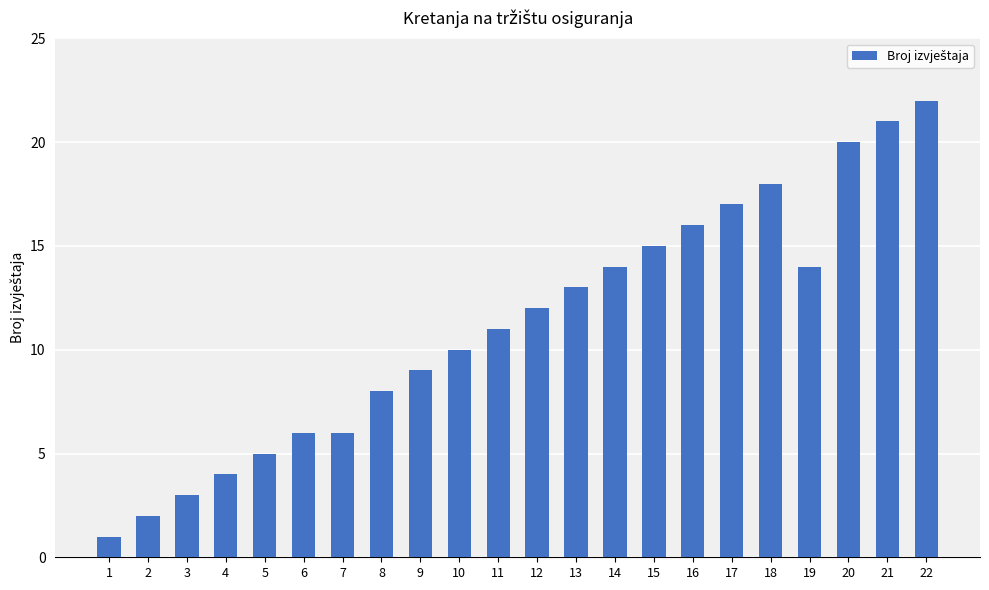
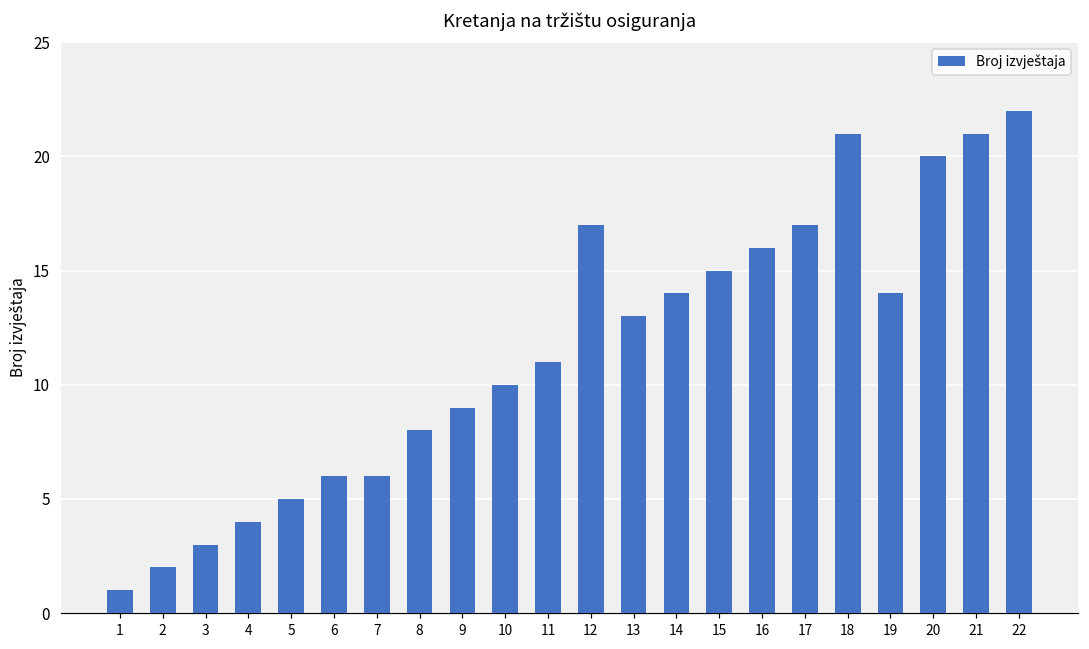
12: 12 -> 17
18: 18 -> 21
